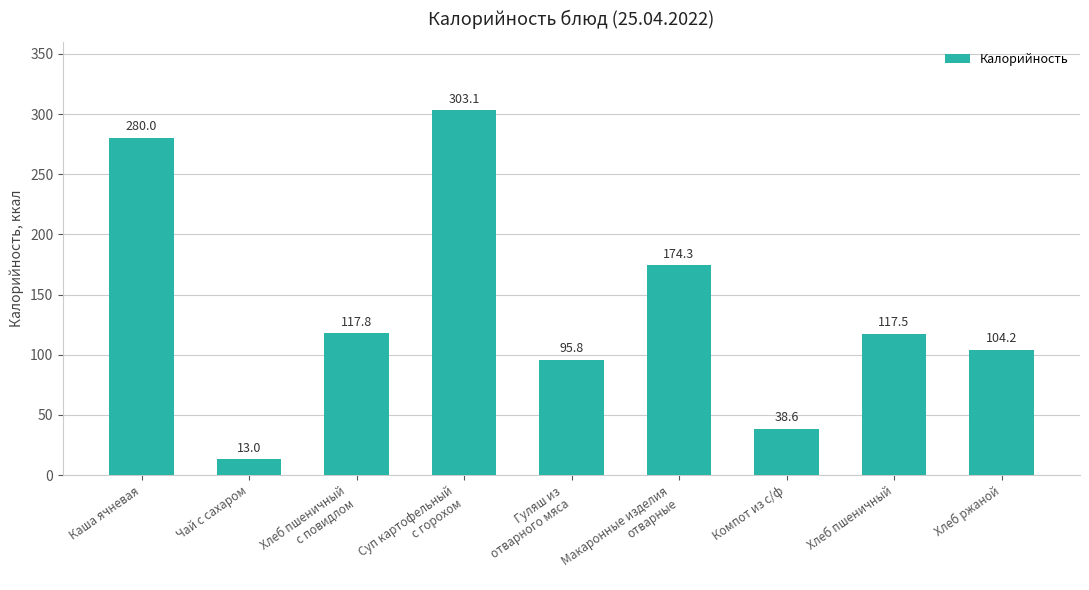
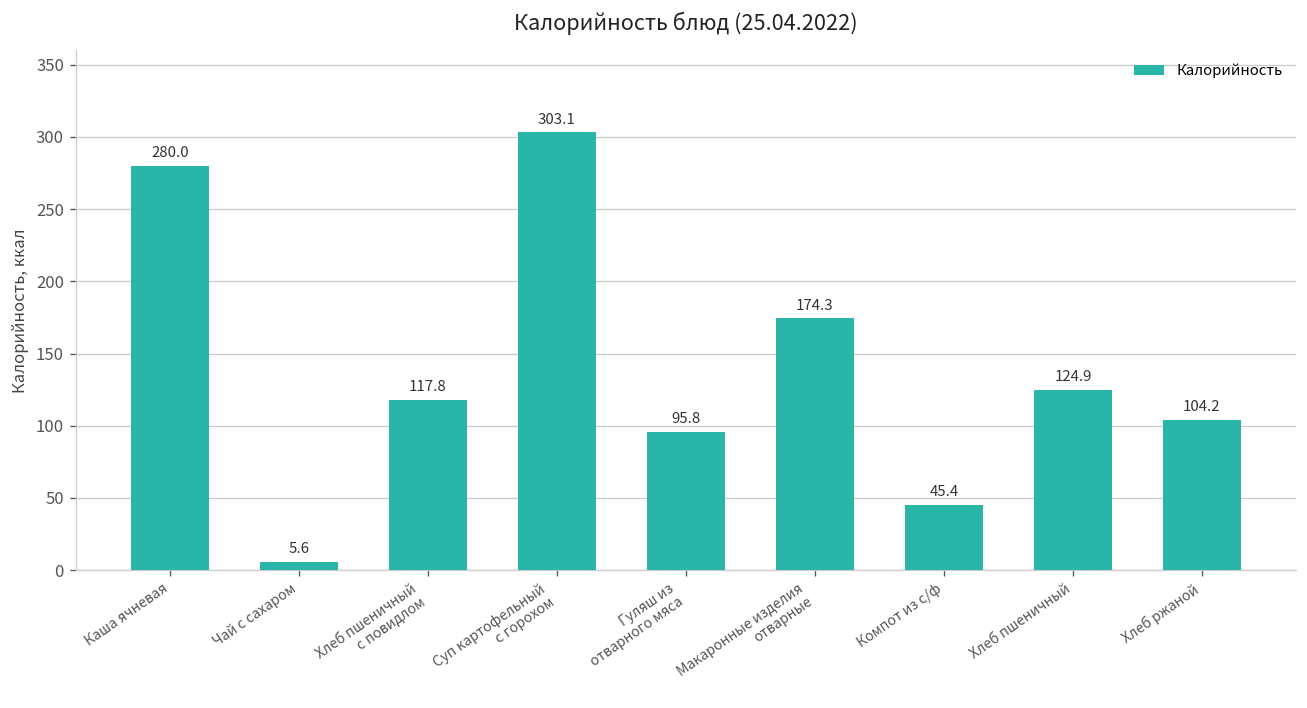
Чай с сахаром: 13.0 -> 5.6
Компот из с/ф: 38.6 -> 45.4
Хлеб пшеничный: 117.5 -> 124.9
